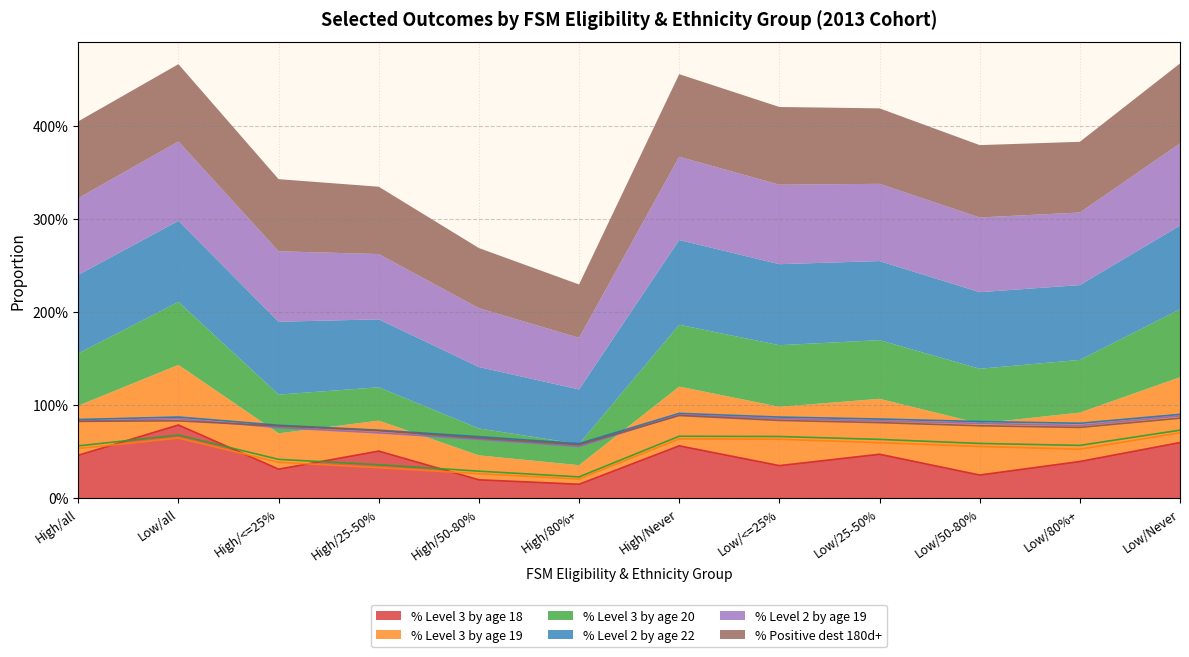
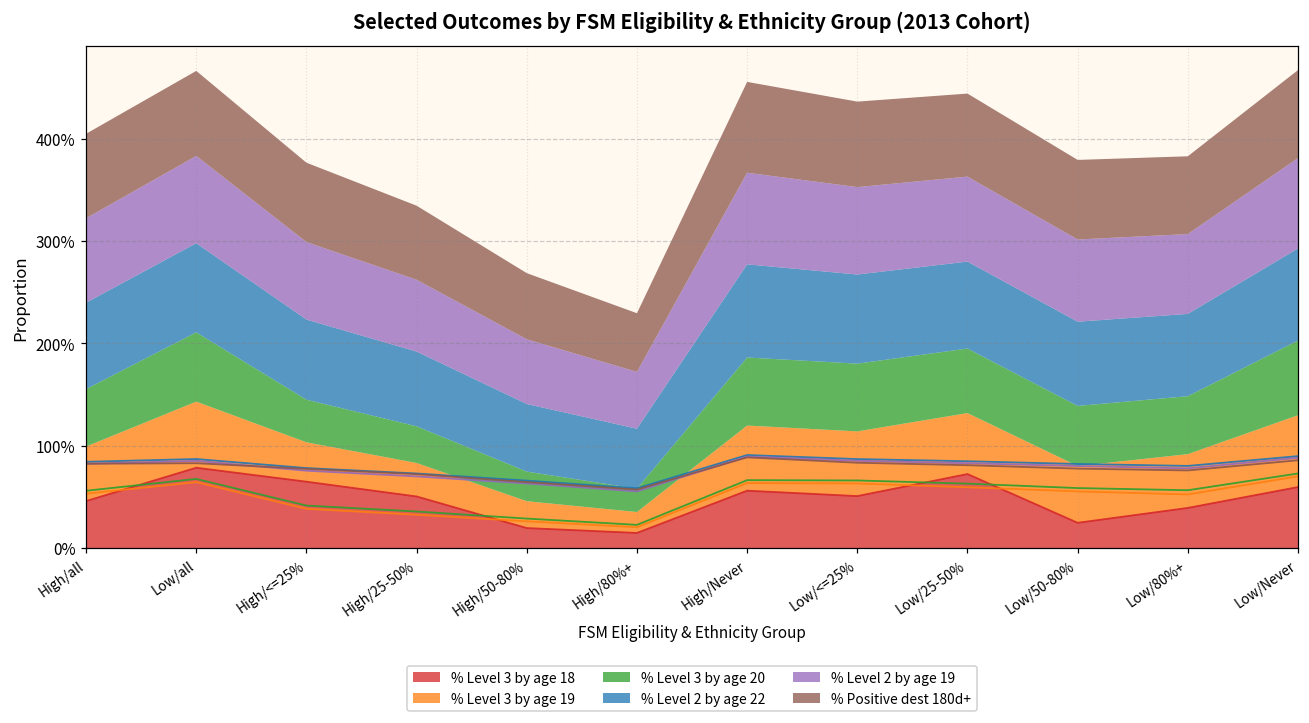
% Level 3 by age 18, High/<=25%: 30% -> 60%
% Level 3 by age 18, Low/<=25%: 30% -> 50%
% Level 3 by age 18, Low/25-50%: 50% -> 70%
